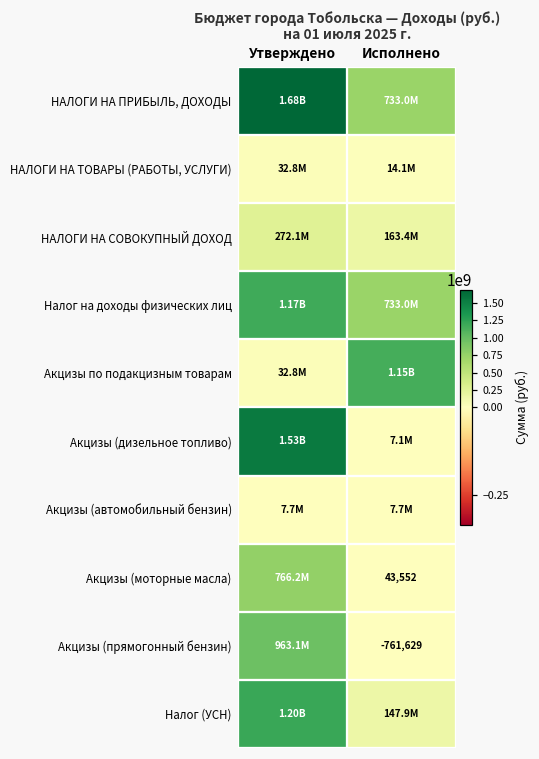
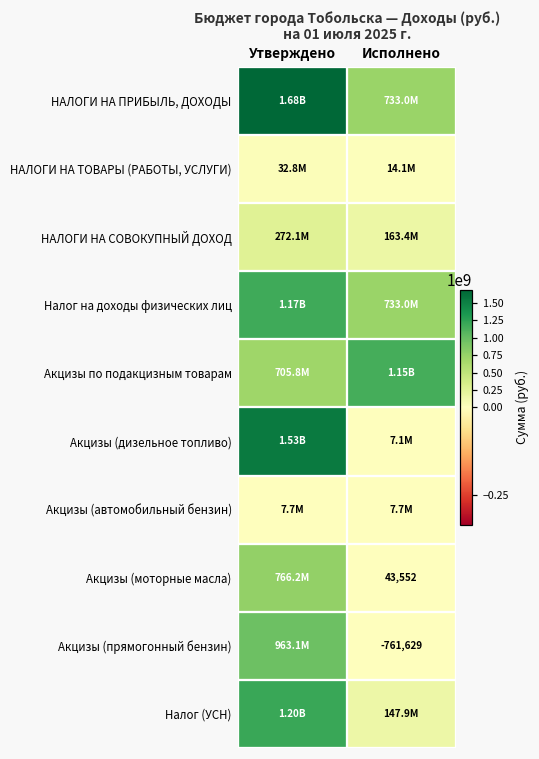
Акцизы по подакцизным товарам, Утверждено: 32.8M -> 705.8M
